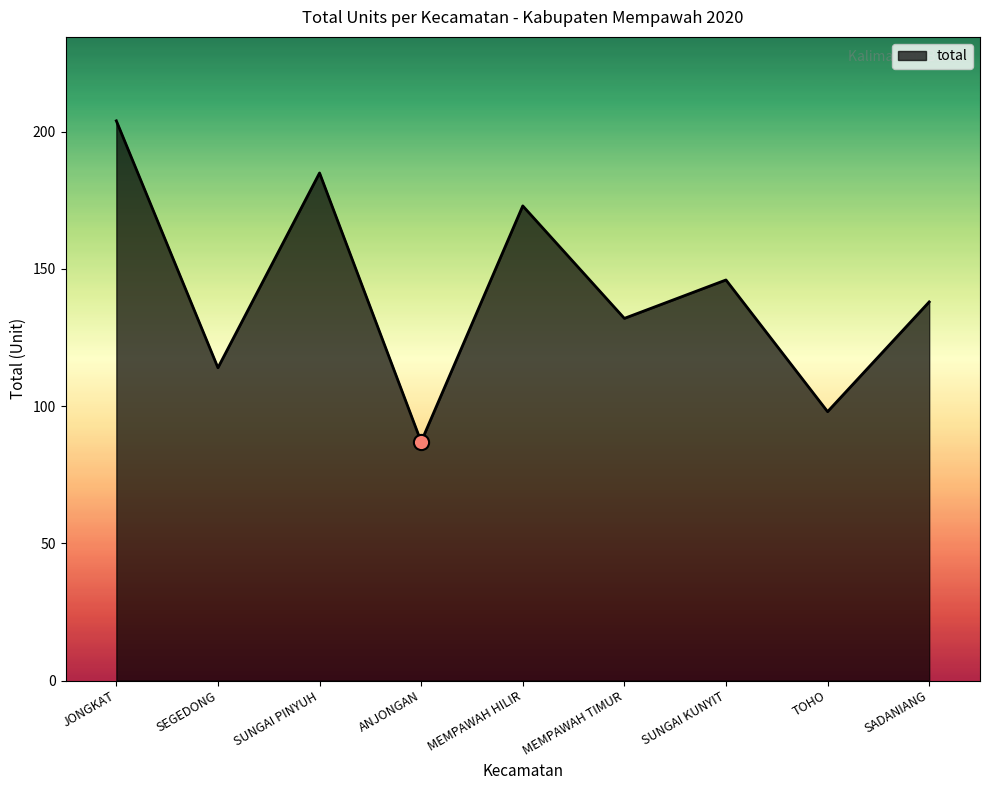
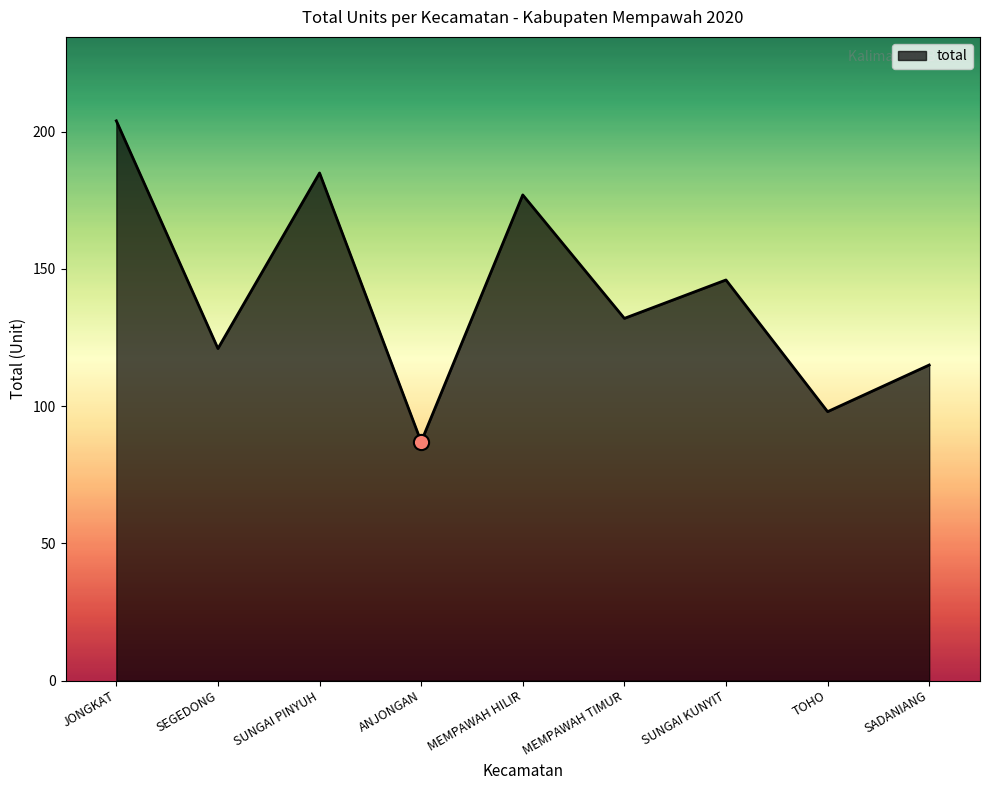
total, SEGEDONG: 114 -> 121
total, MEMPAWAH HILIR: 173 -> 177
total, SADANIANG: 138 -> 115
